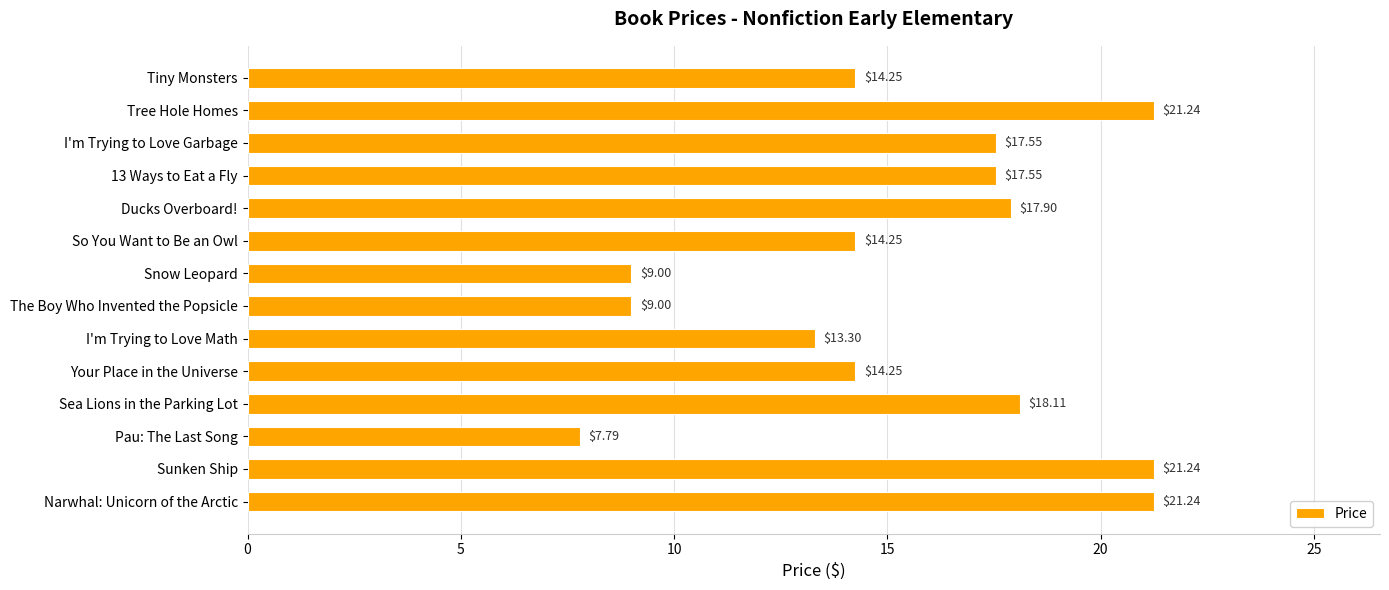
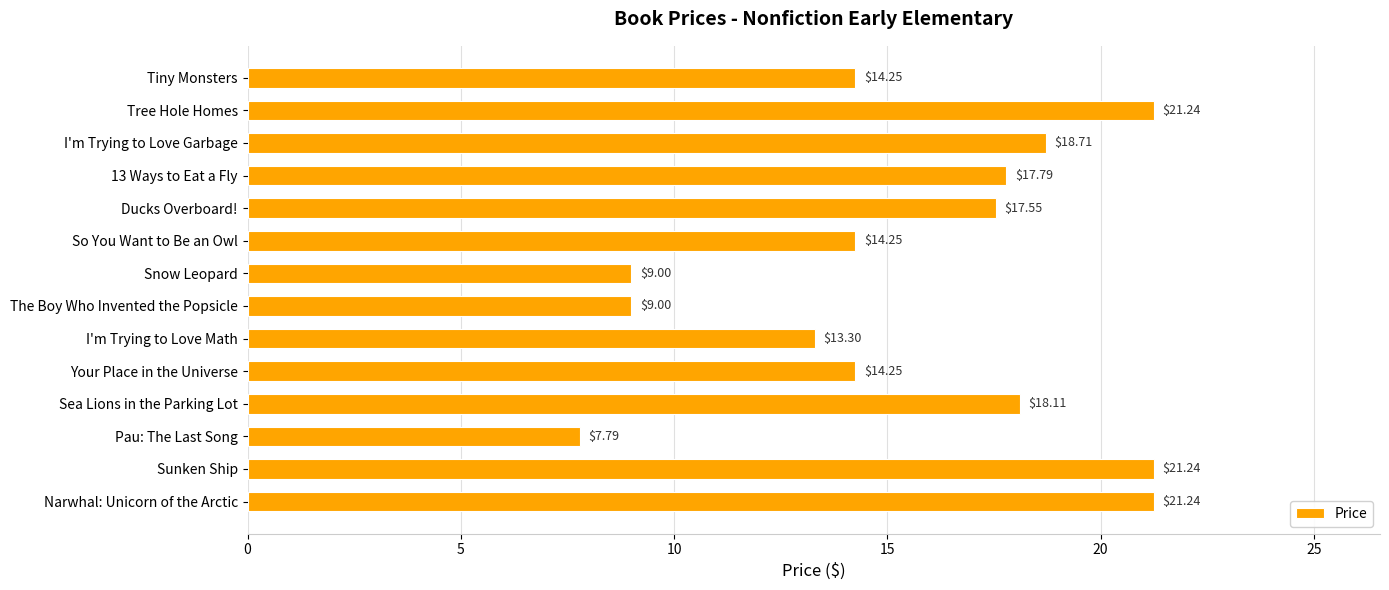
I'm Trying to Love Garbage: $17.55 -> $18.71
13 Ways to Eat a Fly: $17.55 -> $17.79
Ducks Overboard!: $17.90 -> $17.55
